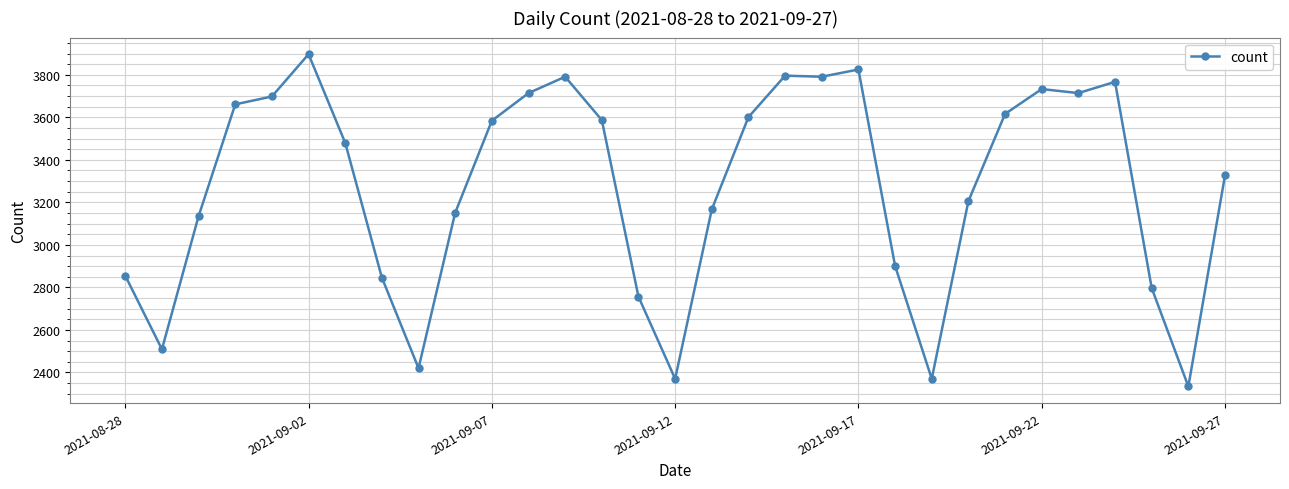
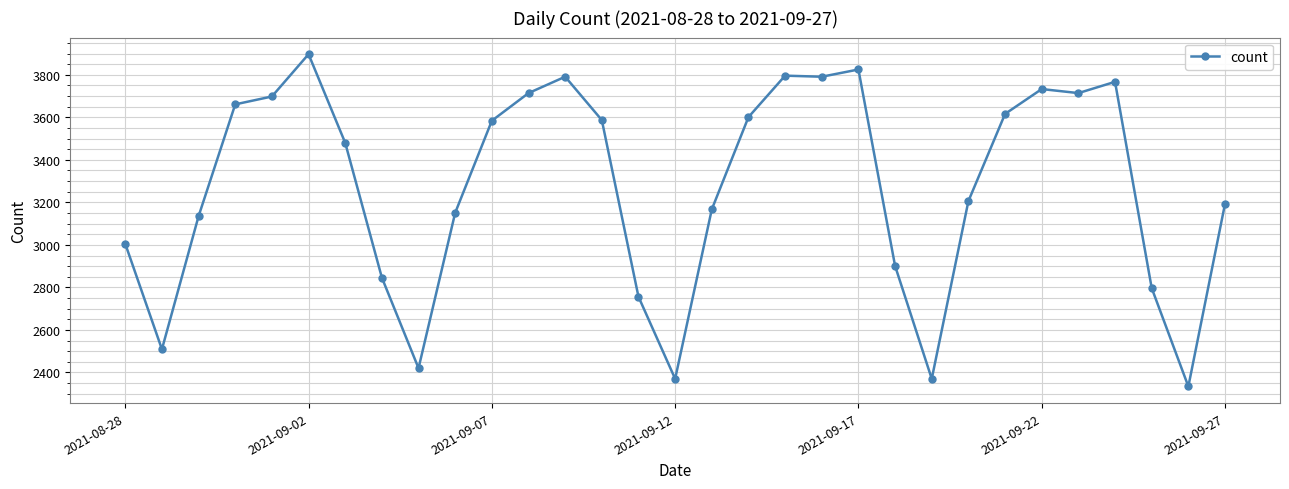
2021-08-28: 2860 -> 3010
2021-09-27: 3330 -> 3190
